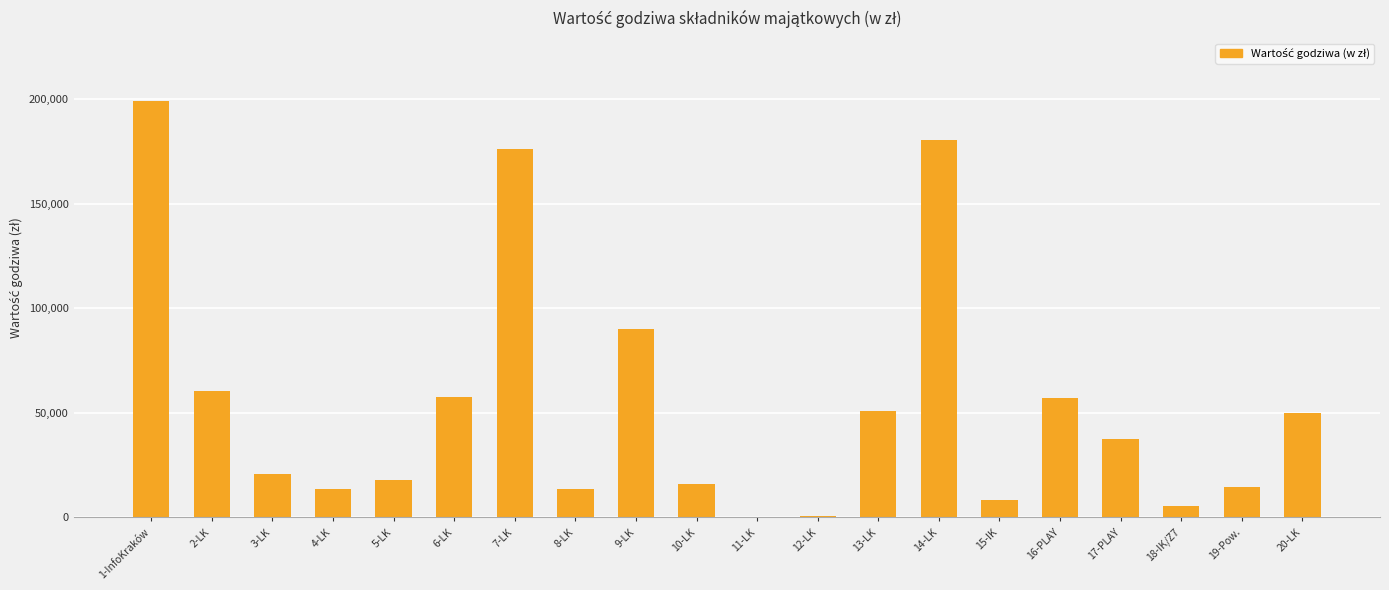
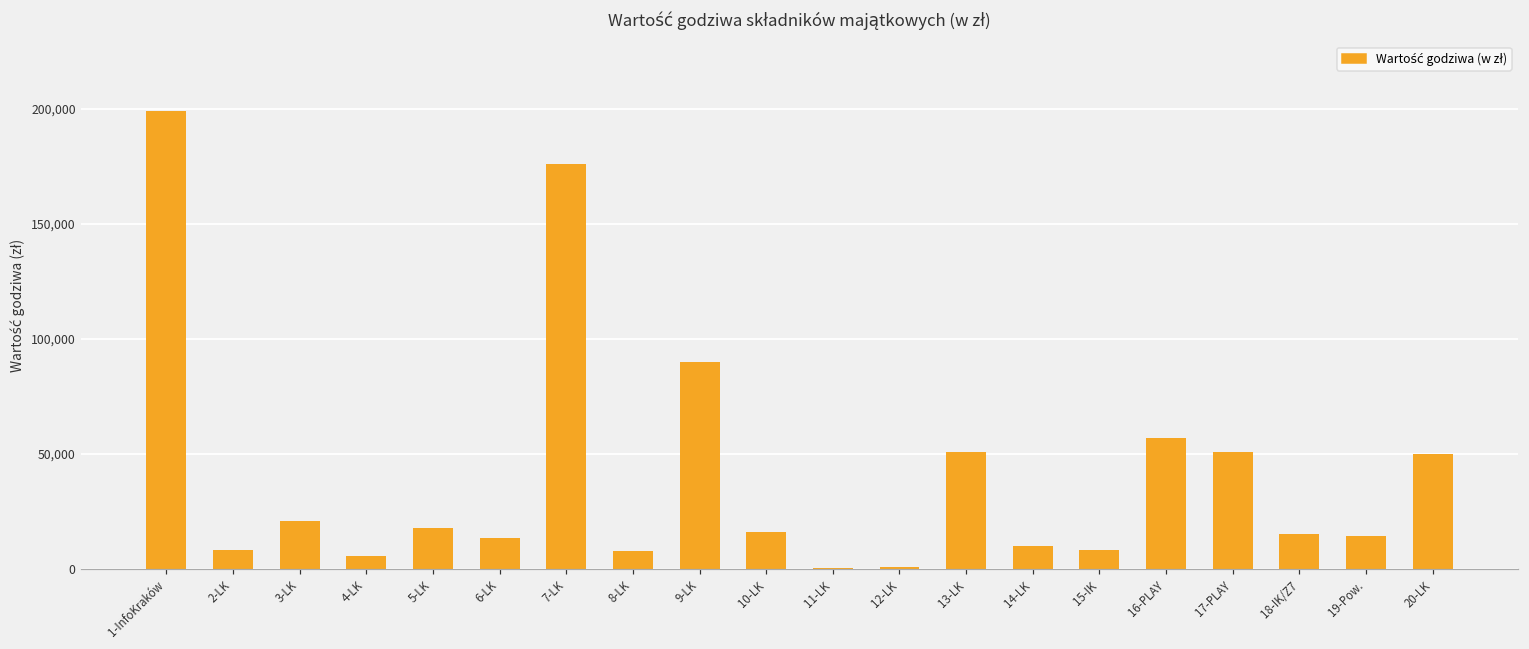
2-LK: 60,000 -> 8,000
4-LK: 14,000 -> 6,000
6-LK: 58,000 -> 14,000
8-LK: 14,000 -> 8,000
14-LK: 180,000 -> 10,000
17-PLAY: 38,000 -> 51,000
18-IK/Z7: 6,000 -> 15,000
